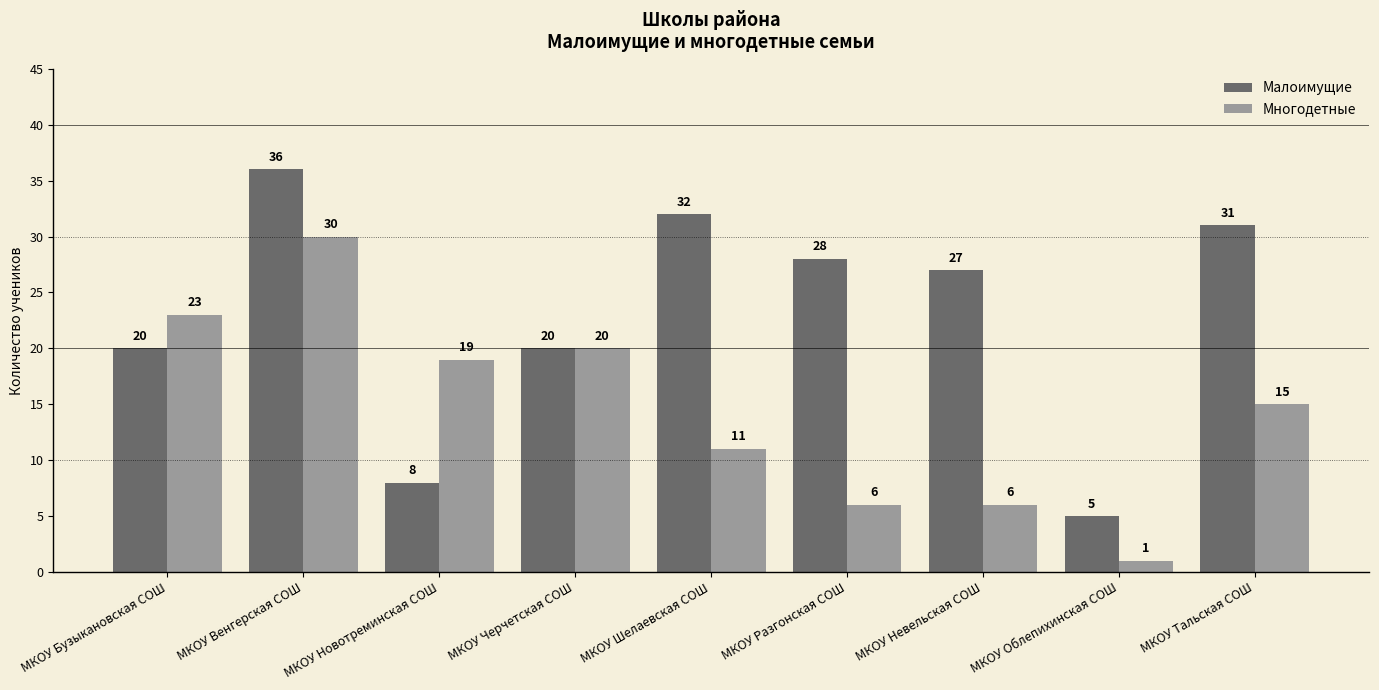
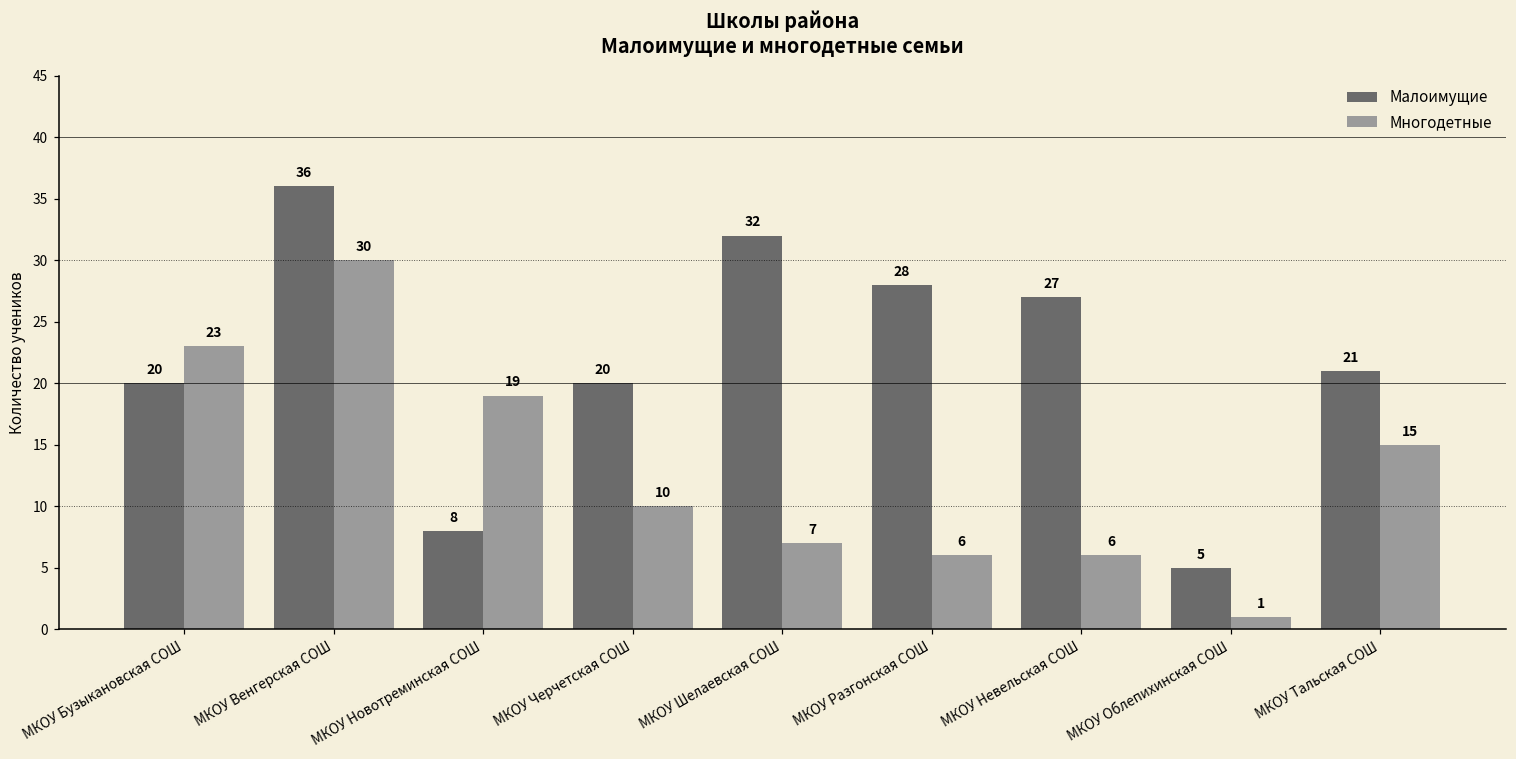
Многодетные, МКОУ Черчетская СОШ: 20 -> 10
Многодетные, МКОУ Шелаевская СОШ: 11 -> 7
Малоимущие, МКОУ Тальская СОШ: 31 -> 21
